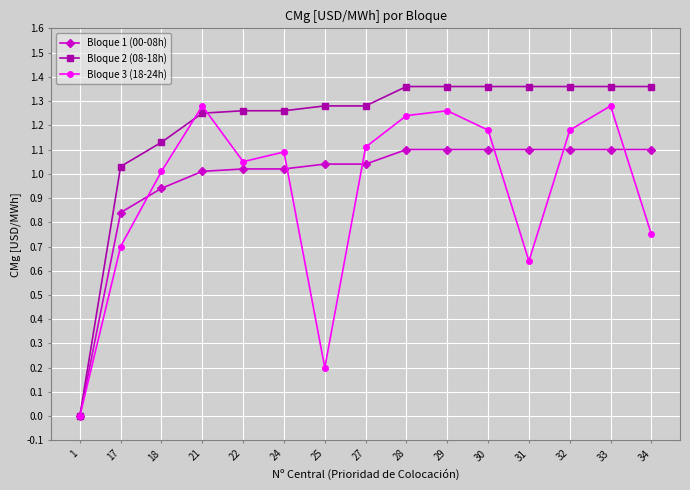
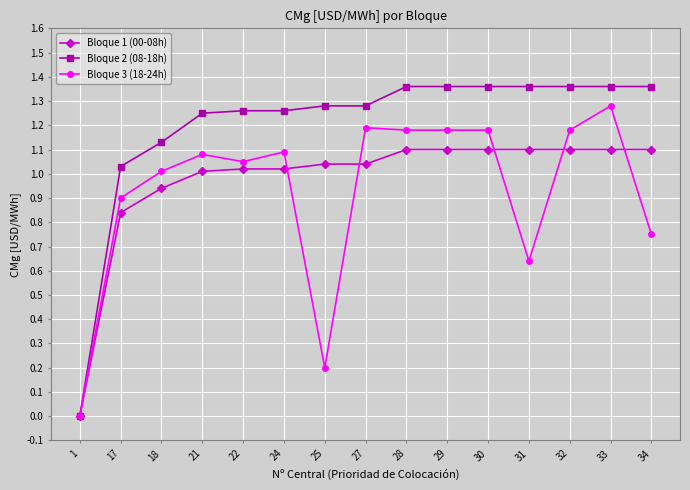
Bloque 3 (18-24h), 17: 0.7 -> 0.9
Bloque 3 (18-24h), 21: 1.28 -> 1.08
Bloque 3 (18-24h), 27: 1.11 -> 1.19
Bloque 3 (18-24h), 28: 1.24 -> 1.18
Bloque 3 (18-24h), 29: 1.26 -> 1.18
